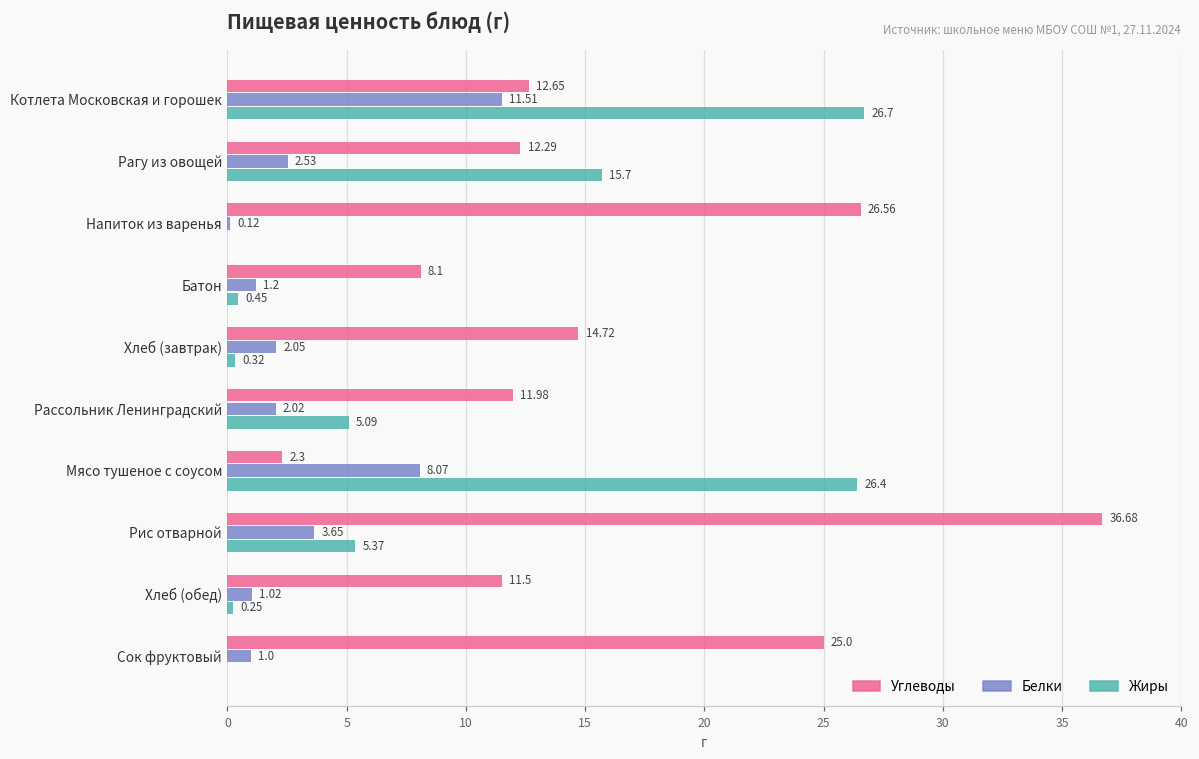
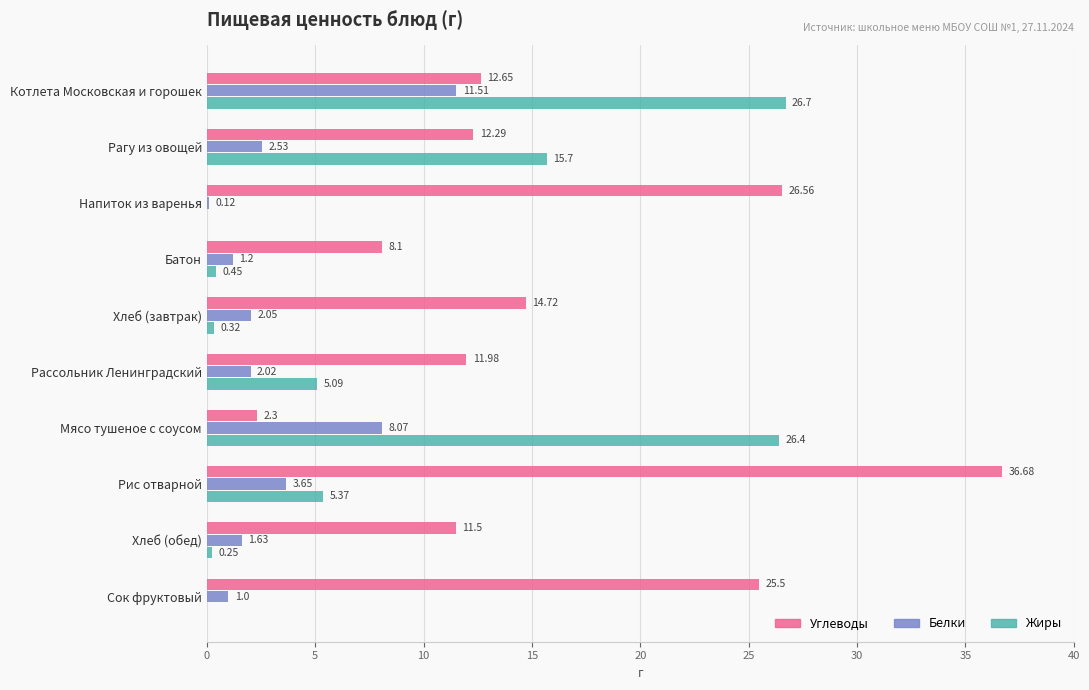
Белки, Хлеб (обед): 1.02 -> 1.63
Углеводы, Сок фруктовый: 25.0 -> 25.5
